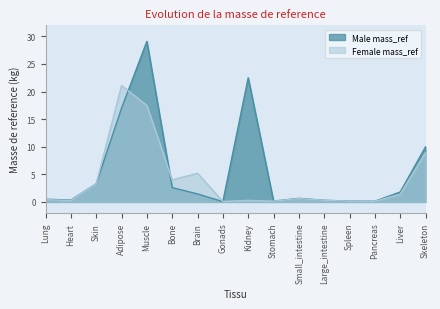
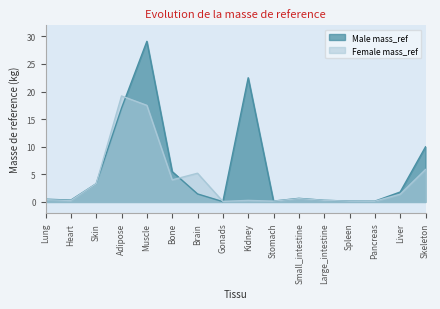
Female mass_ref, Adipose: 21 -> 19
Male mass_ref, Bone: 3 -> 6
Female mass_ref, Skeleton: 9 -> 6
